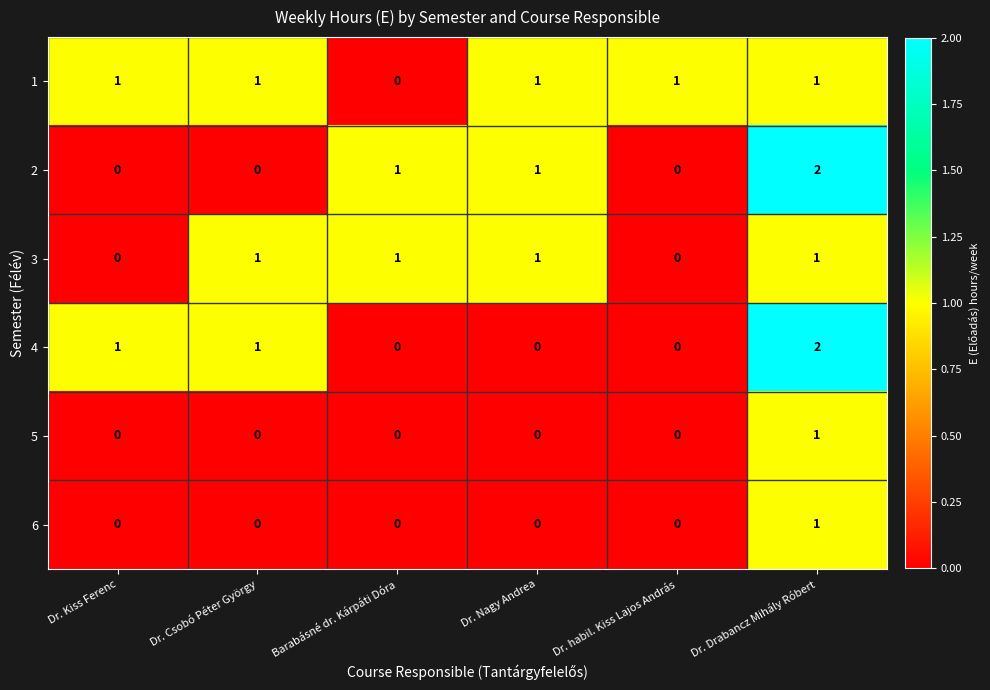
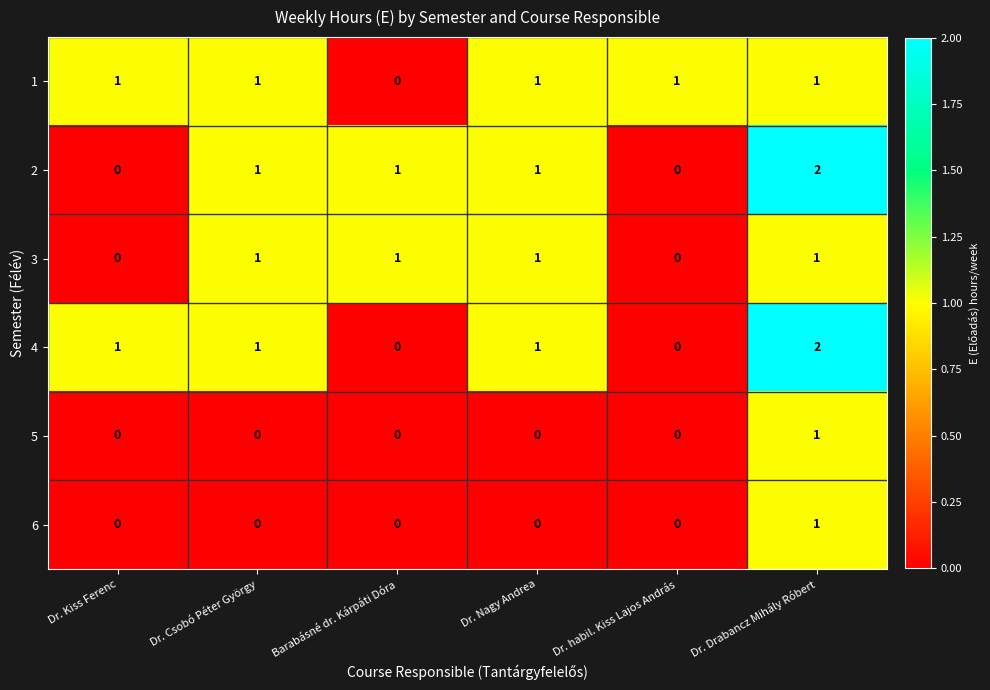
2, Dr. Csobó Péter György: 0 -> 1
4, Dr. Nagy Andrea: 0 -> 1
